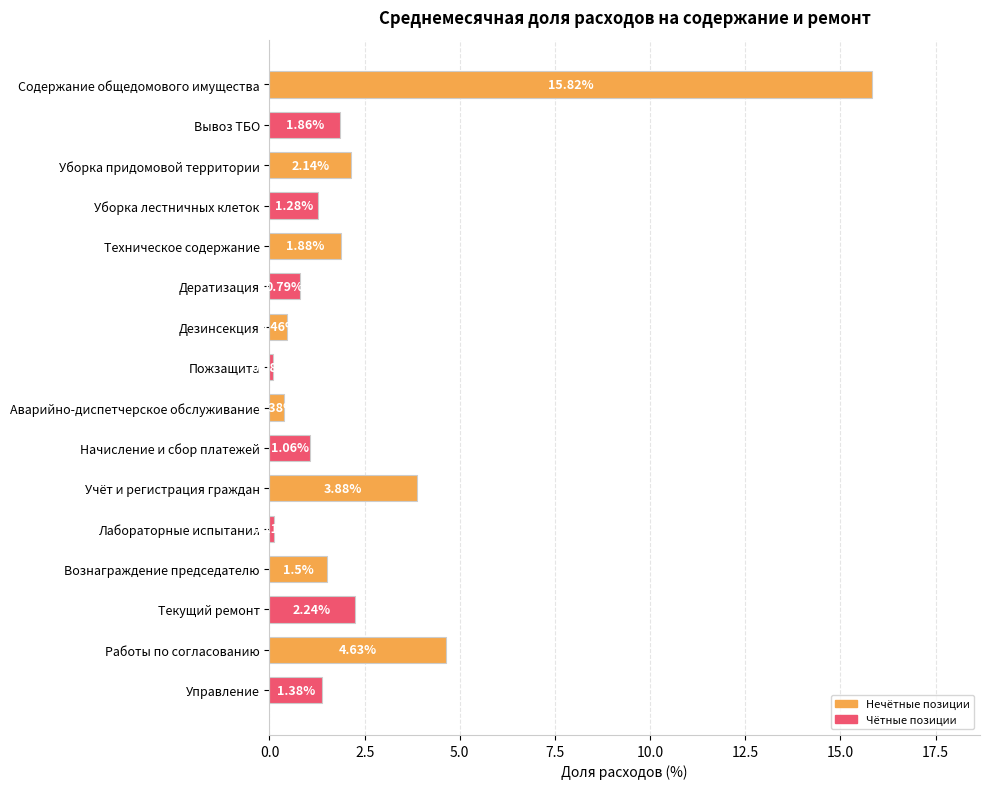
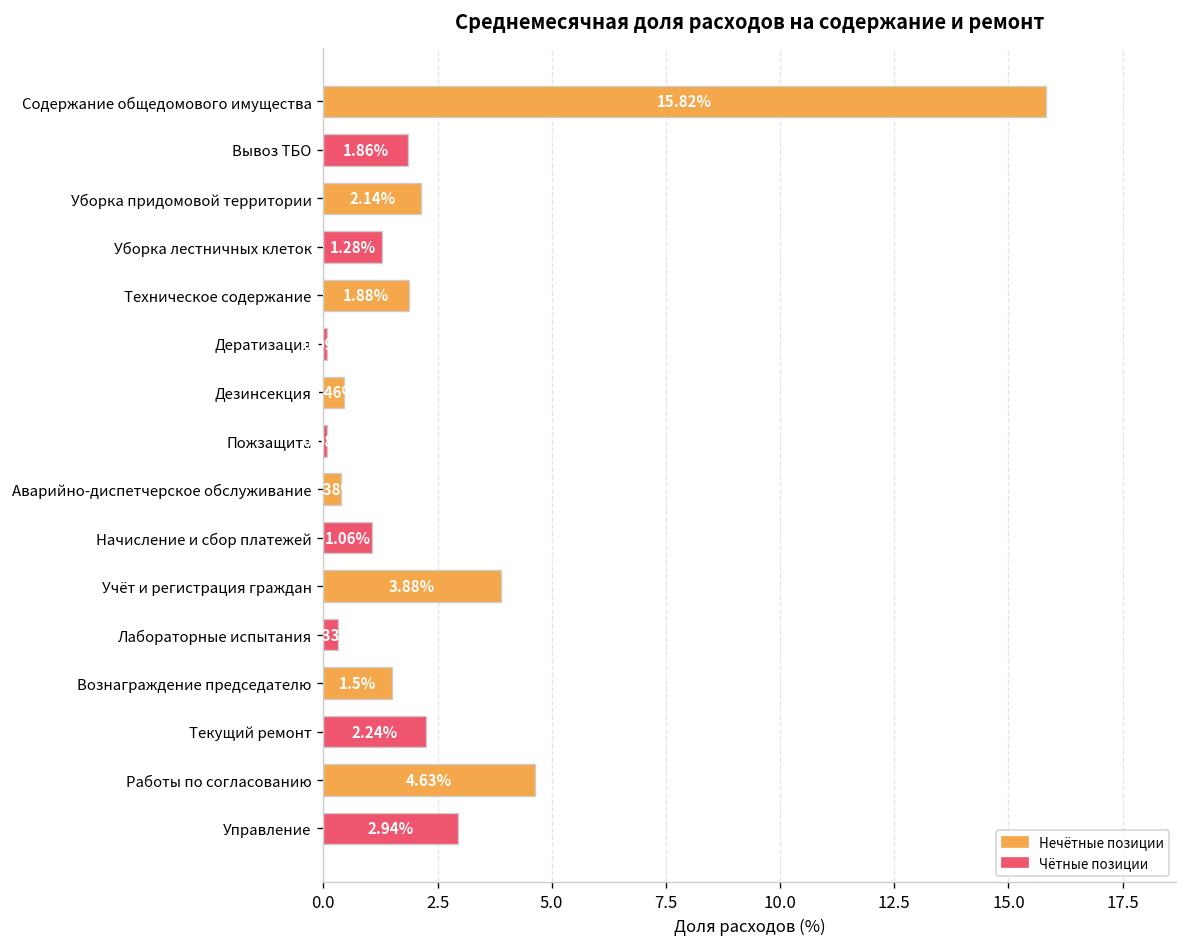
Дератизация: 0.8 -> 0.1
Лабораторные испытания: 0.1 -> 0.3
Управление: 1.38% -> 2.94%
